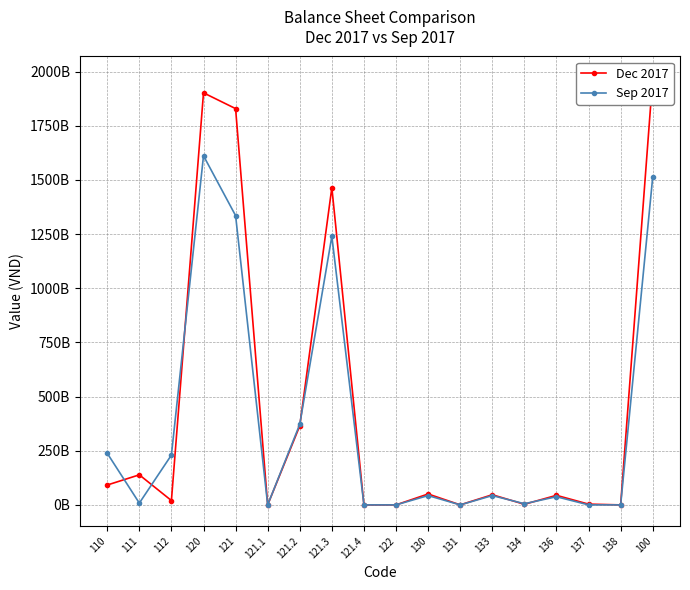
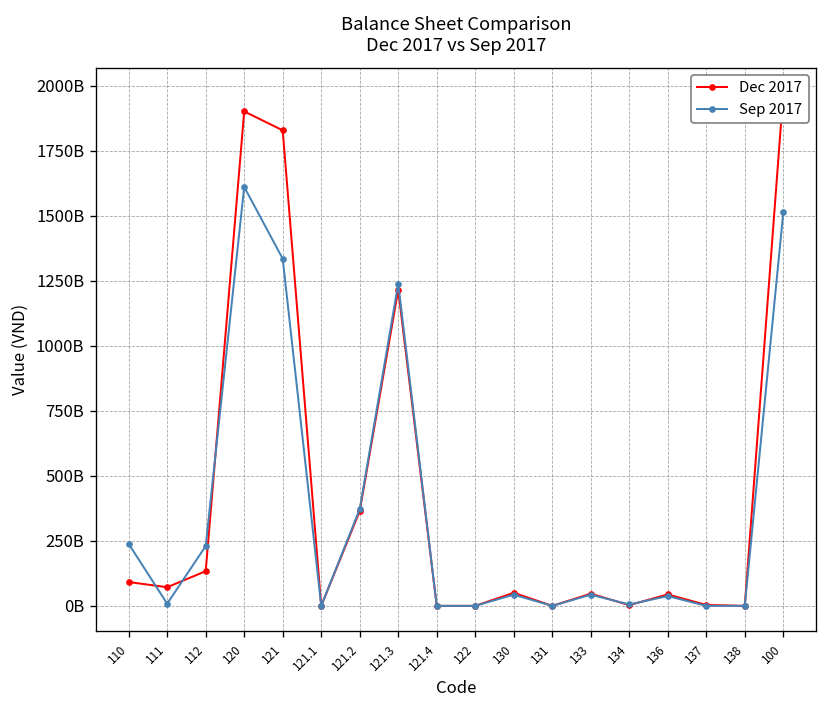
Dec 2017, 111: 140000000000 -> 70000000000
Dec 2017, 112: 20000000000 -> 130000000000
Dec 2017, 121.3: 1460000000000 -> 1220000000000
